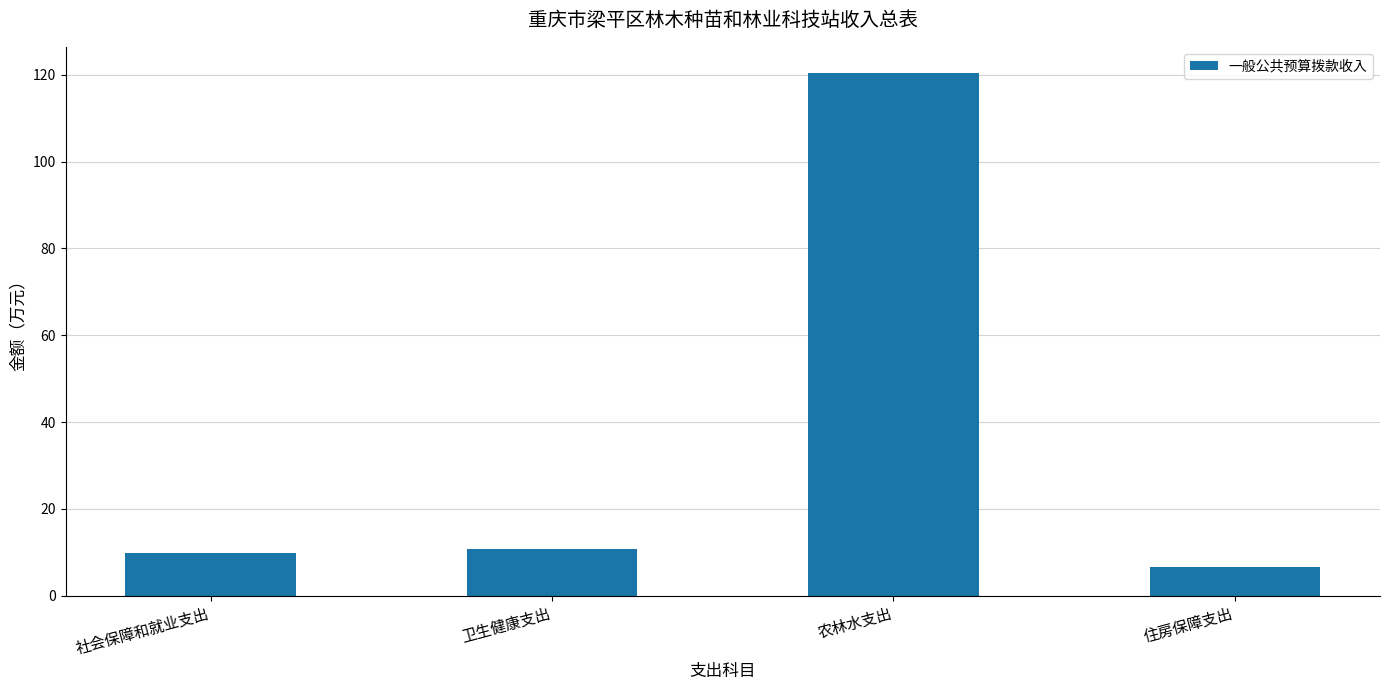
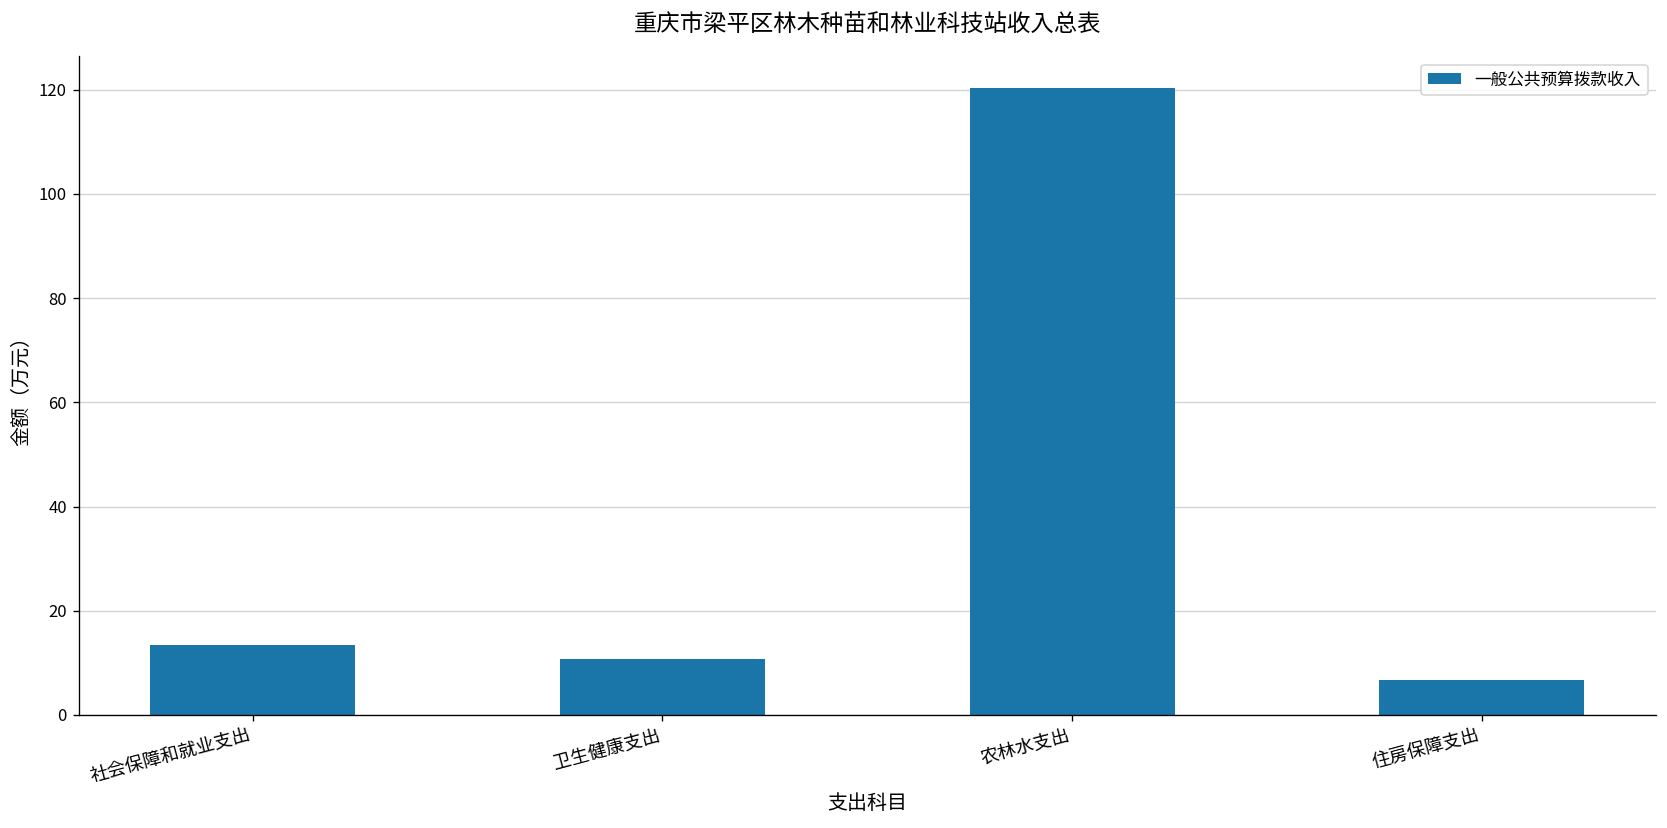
社会保障和就业支出: 10 -> 13
